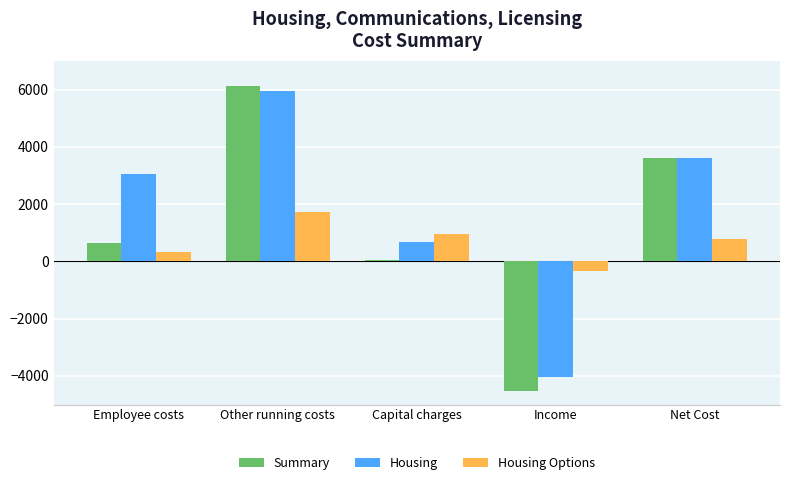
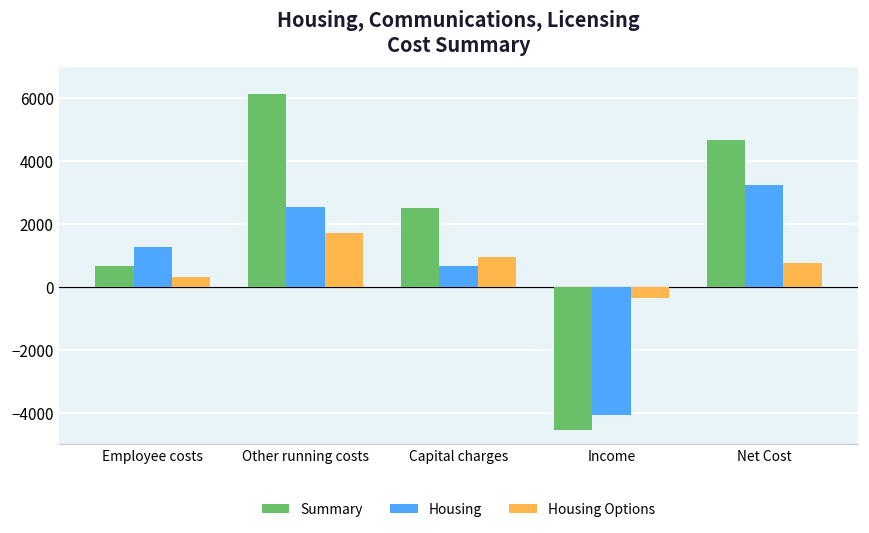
Housing, Employee costs: 3100 -> 1300
Housing, Other running costs: 5900 -> 2500
Summary, Capital charges: 100 -> 2500
Summary, Net Cost: 3600 -> 4700
Housing, Net Cost: 3600 -> 3200
